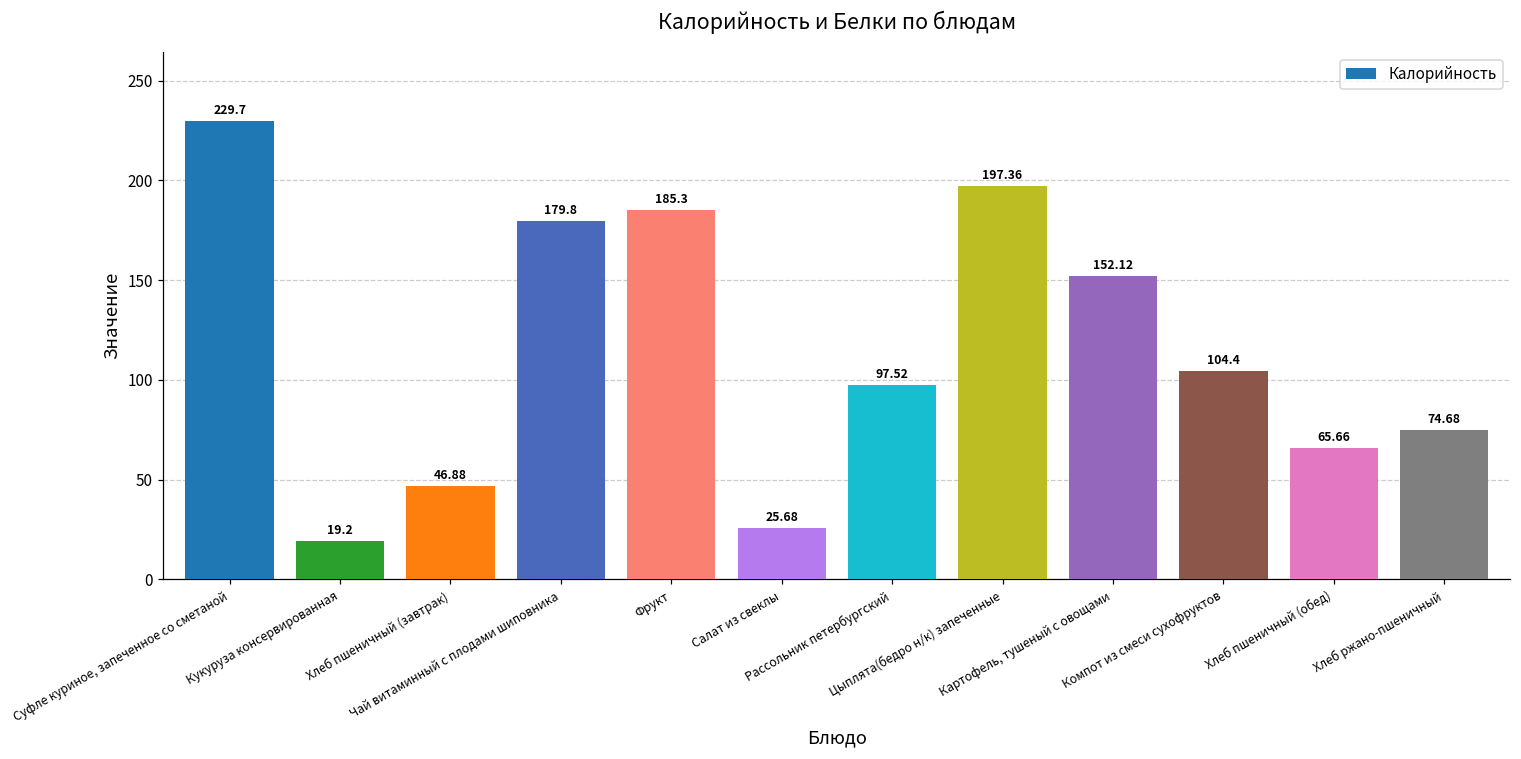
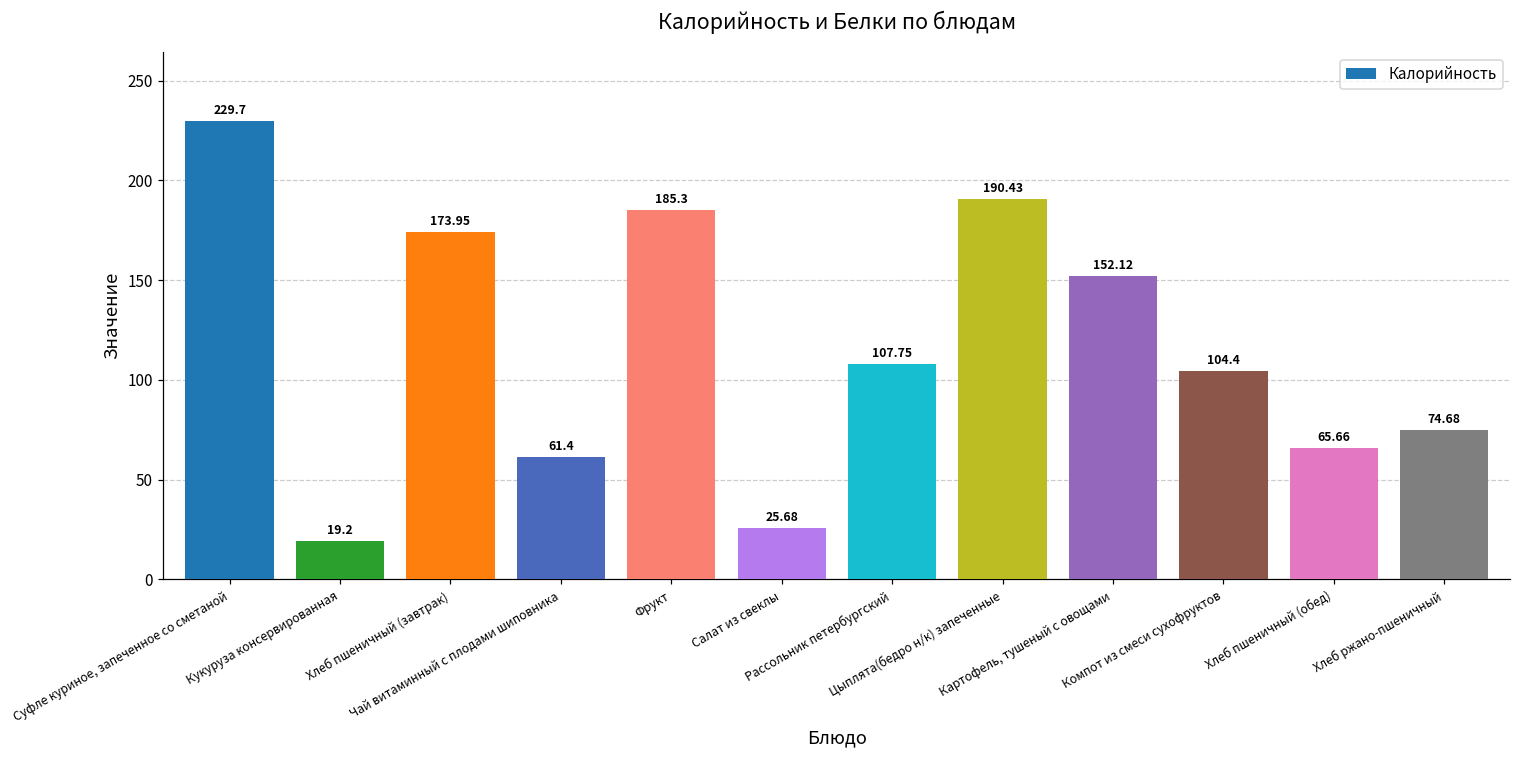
Хлеб пшеничный (завтрак): 46.88 -> 173.95
Чай витаминный с плодами шиповника: 179.8 -> 61.4
Рассольник петербургский: 97.52 -> 107.75
Цыплята(бедро н/к) запеченные: 197.36 -> 190.43
